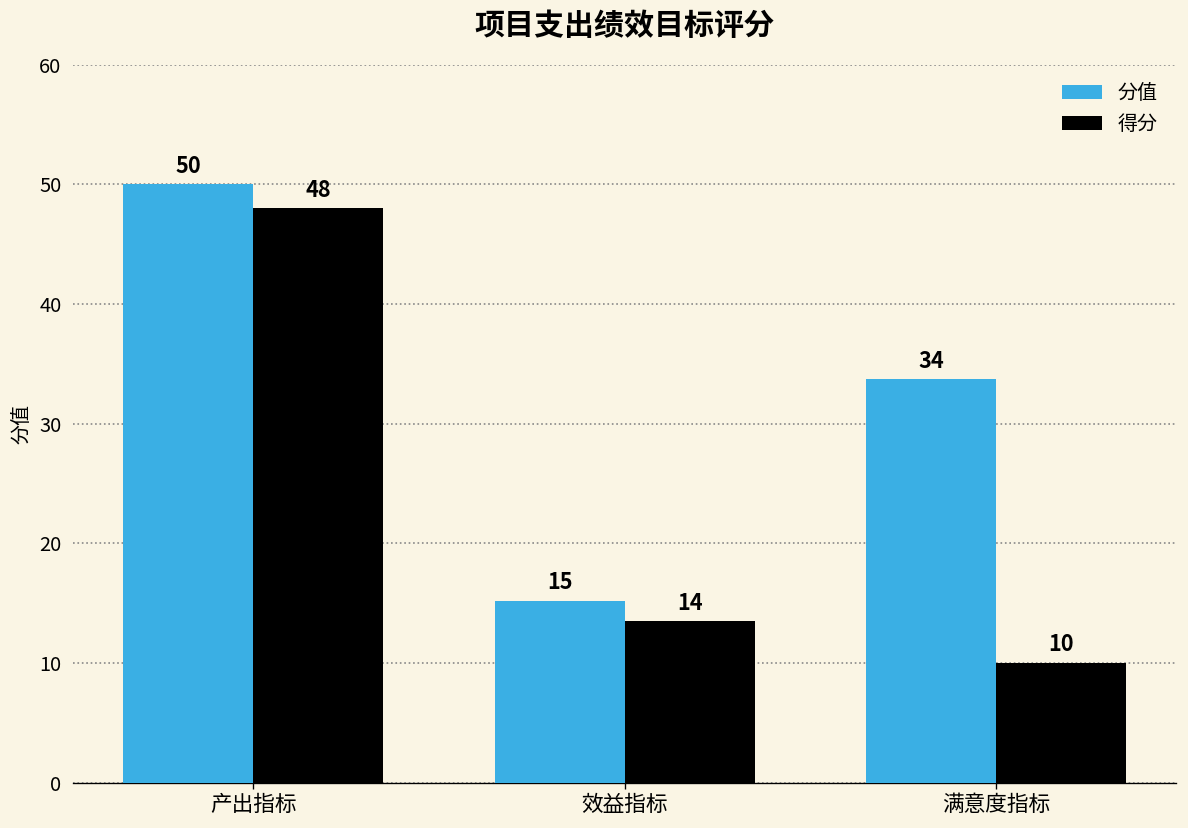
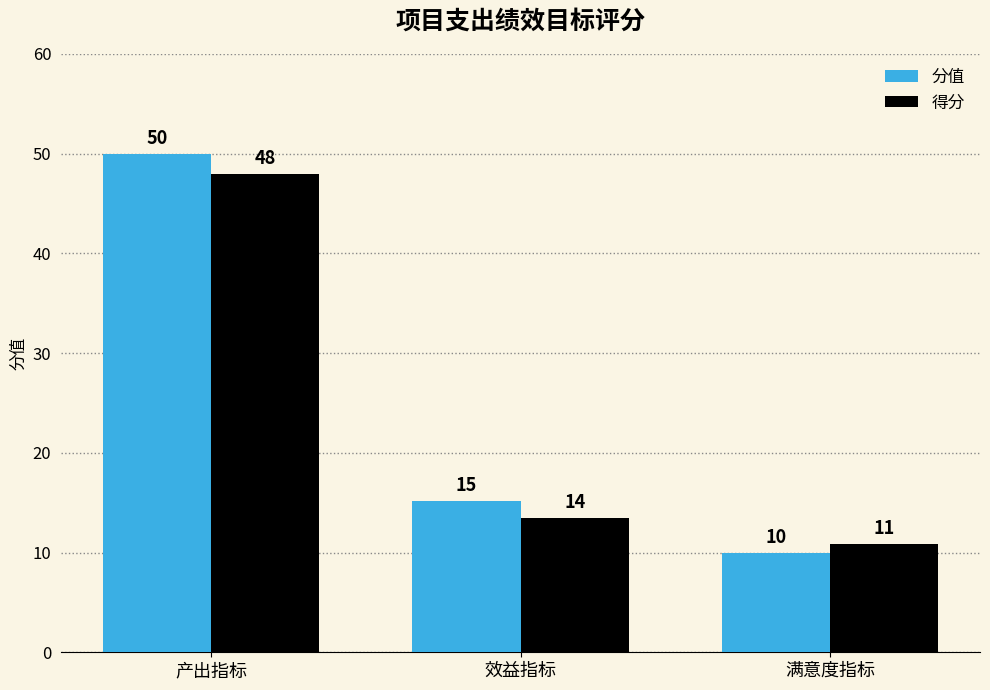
分值, 满意度指标: 34 -> 10
得分, 满意度指标: 10 -> 11
